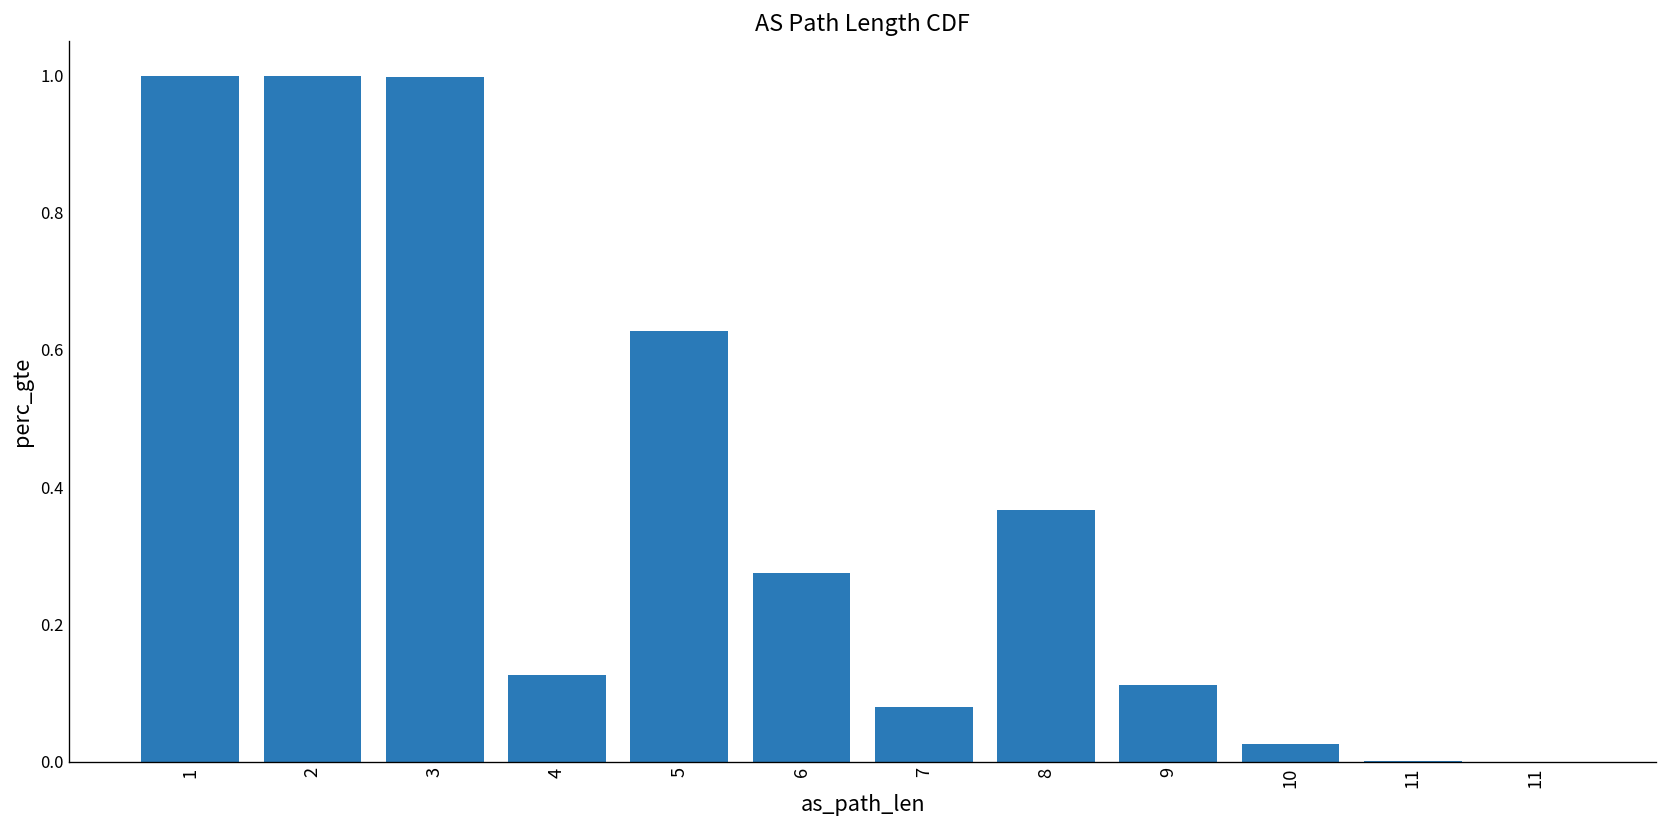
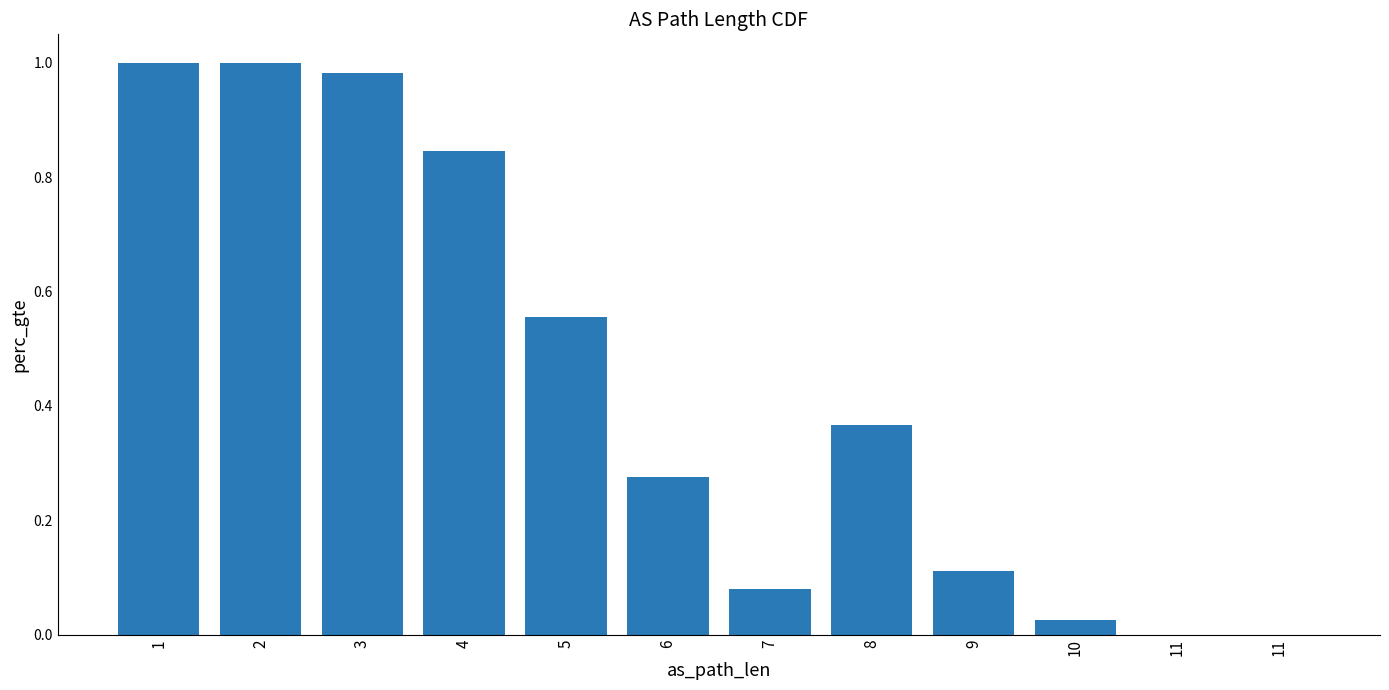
3: 1.00 -> 0.98
4: 0.13 -> 0.85
5: 0.63 -> 0.55
